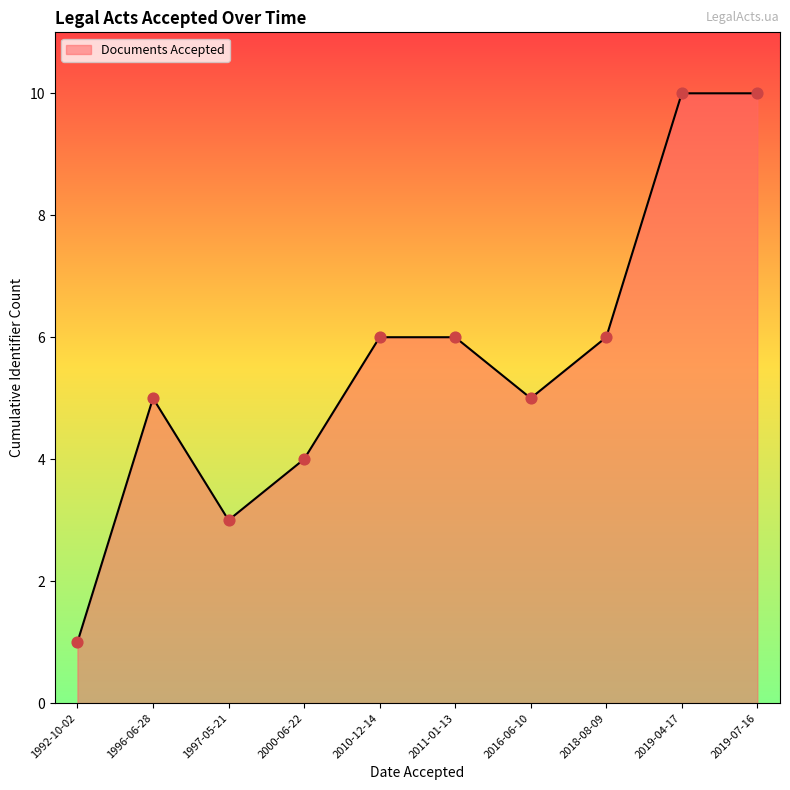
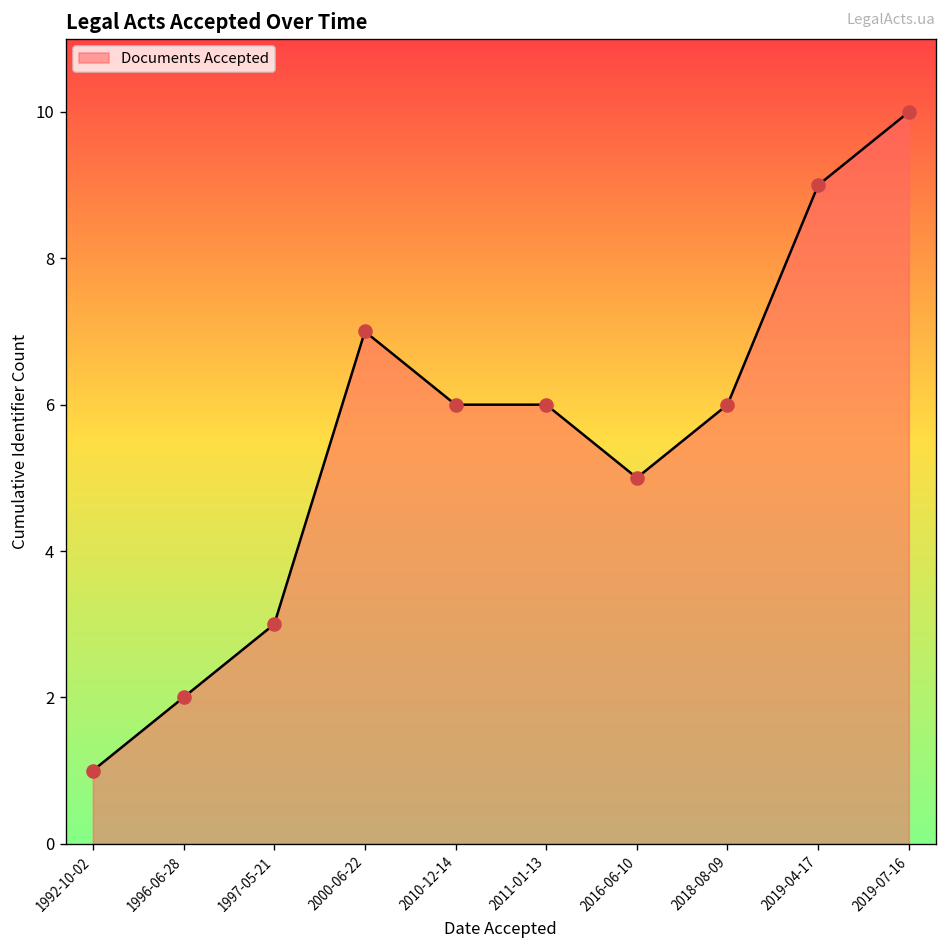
1996-06-28: 5 -> 2
2000-06-22: 4 -> 7
2019-04-17: 10 -> 9
